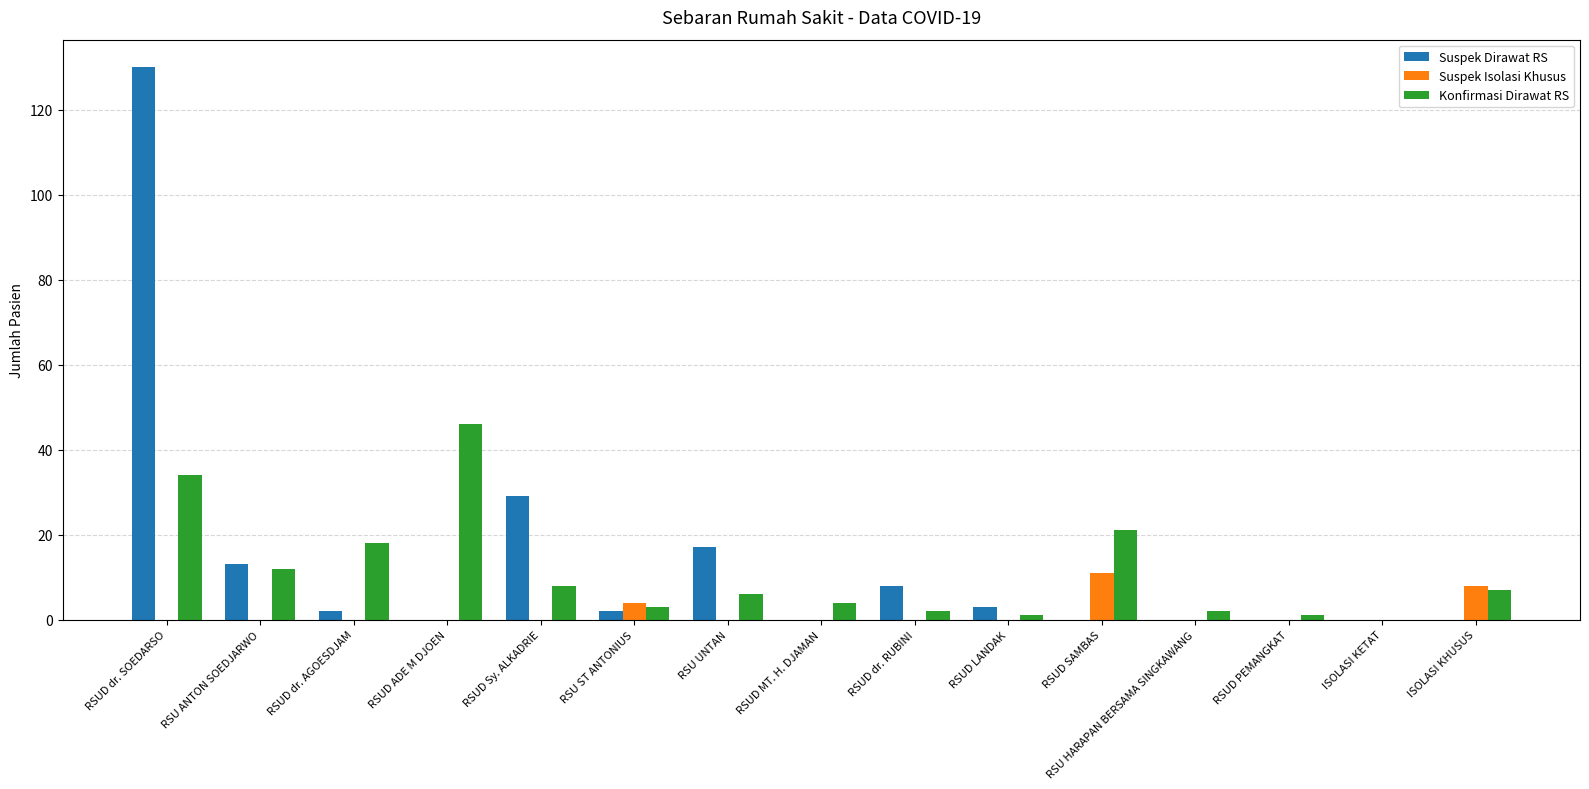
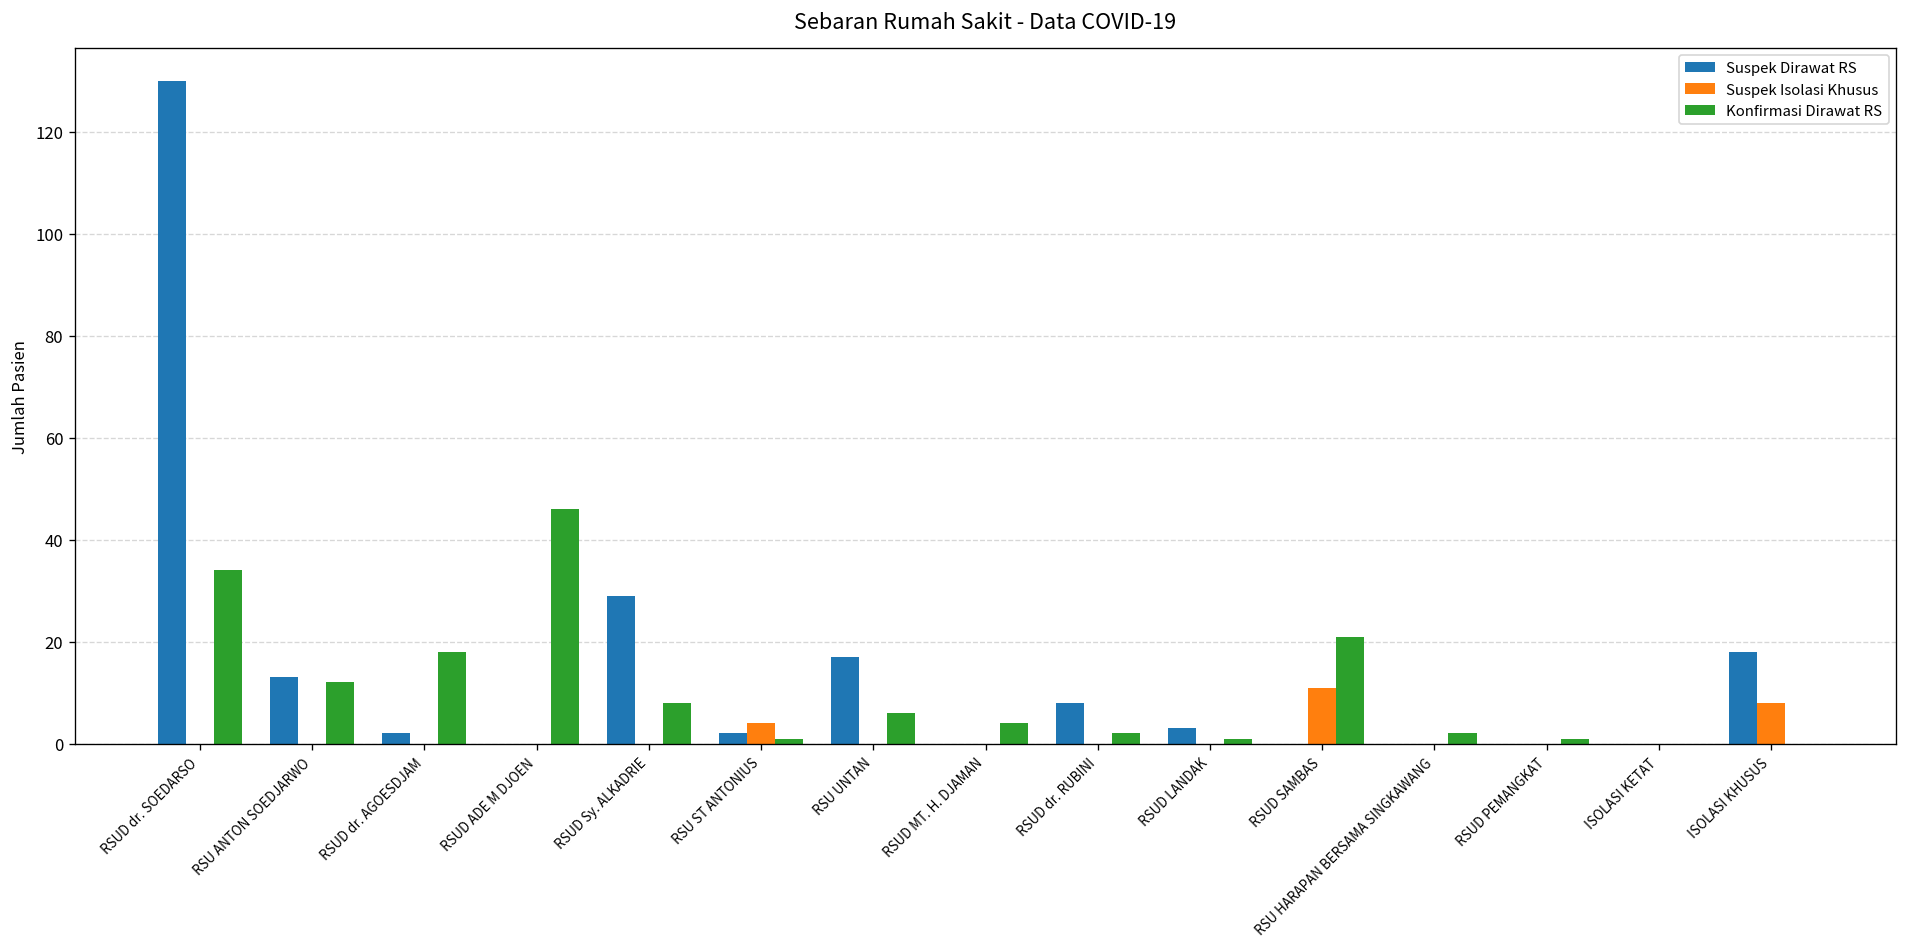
Konfirmasi Dirawat RS, RSU ST ANTONIUS: 3 -> 1
Suspek Dirawat RS, ISOLASI KHUSUS: 0 -> 18
Konfirmasi Dirawat RS, ISOLASI KHUSUS: 7 -> 0
